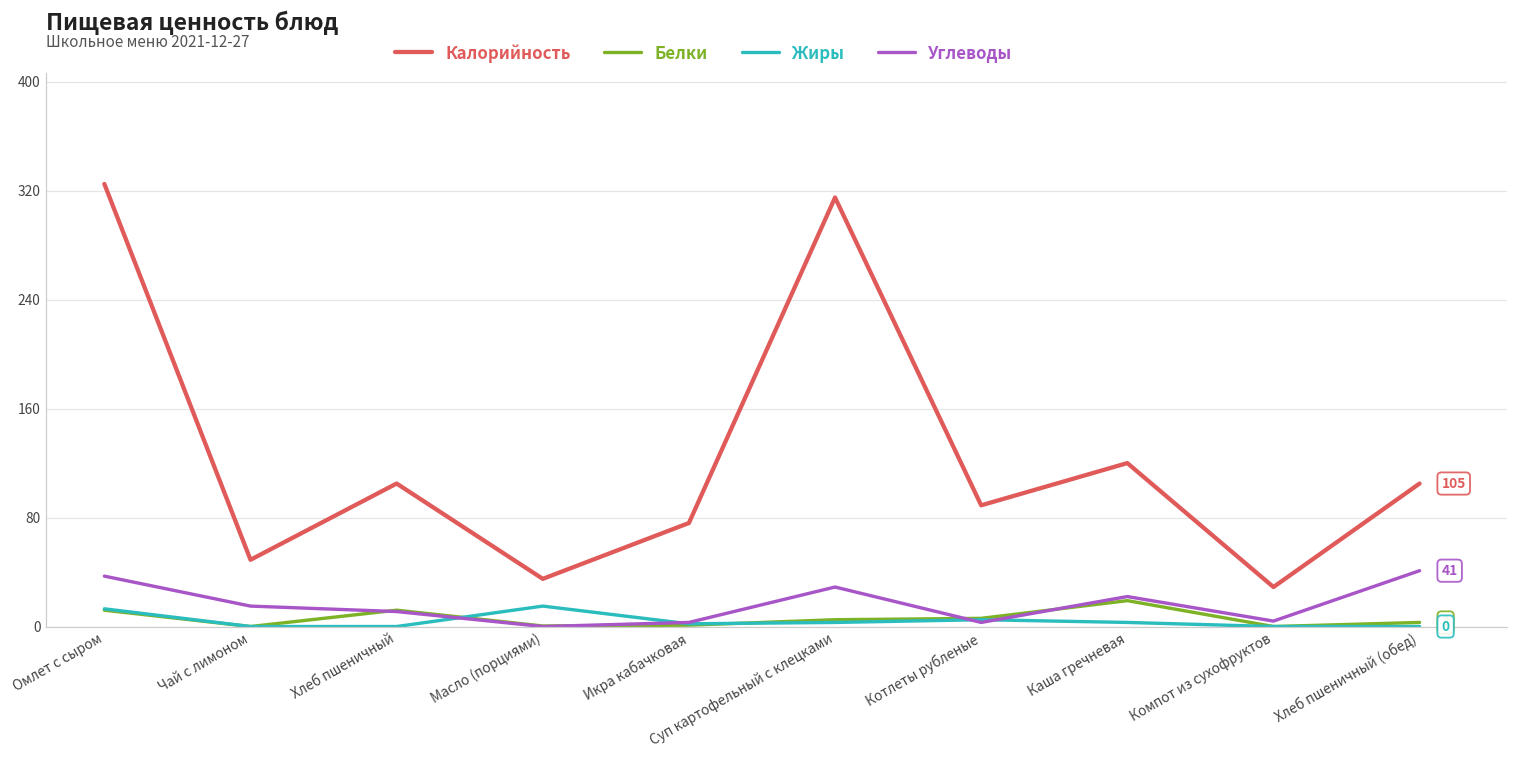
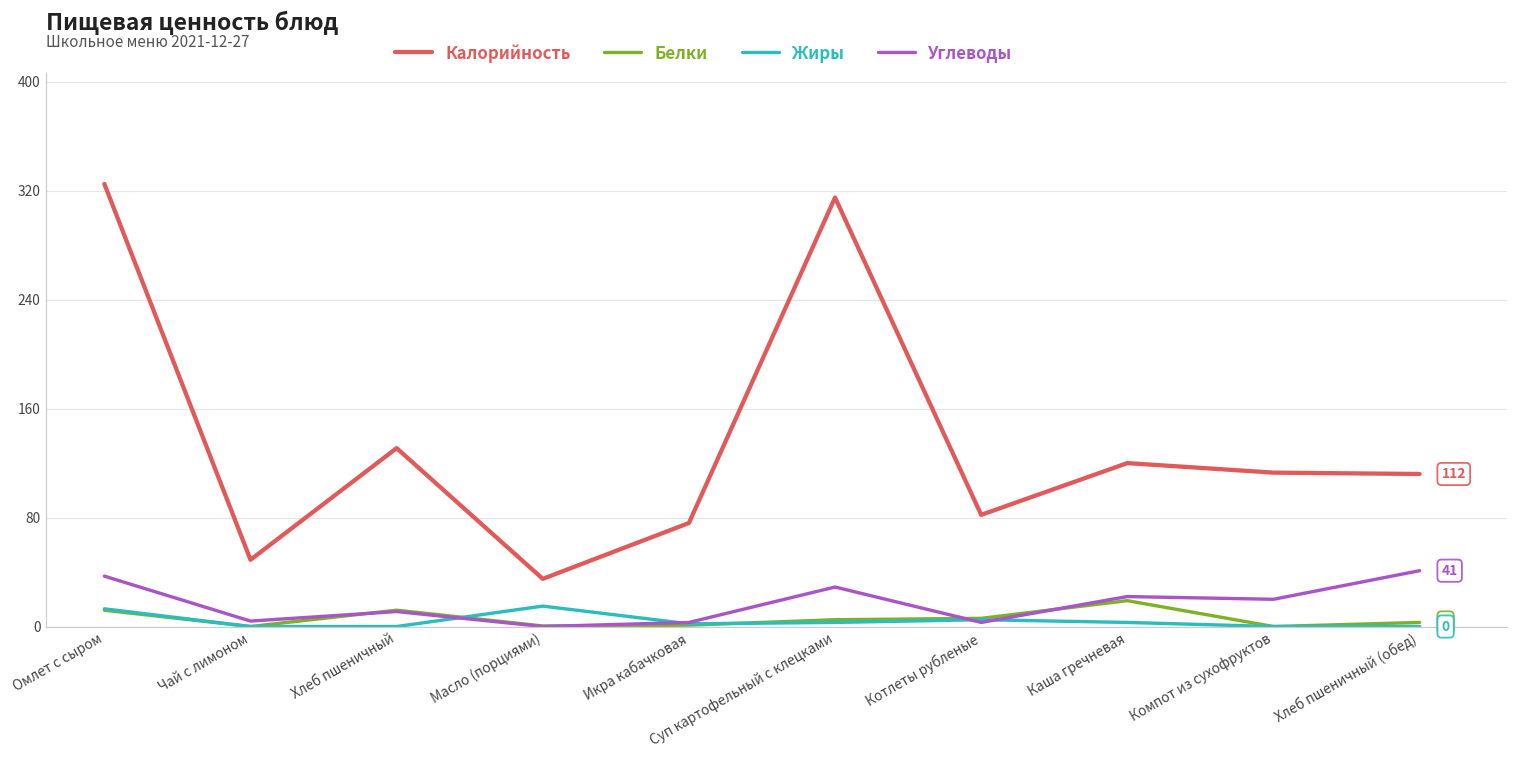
Углеводы, Чай с лимоном: 15 -> 4
Калорийность, Хлеб пшеничный: 105 -> 131
Калорийность, Котлеты рубленые: 89 -> 82
Калорийность, Компот из сухофруктов: 29 -> 113
Углеводы, Компот из сухофруктов: 4 -> 20
Калорийность, Хлеб пшеничный (обед): 105 -> 112
